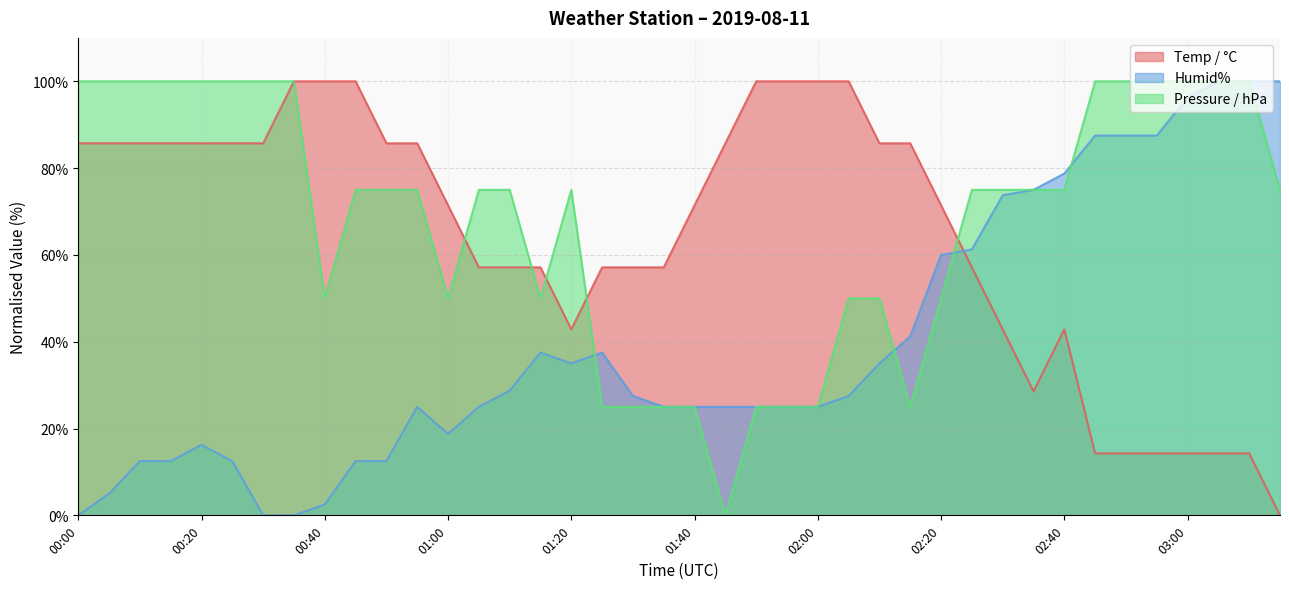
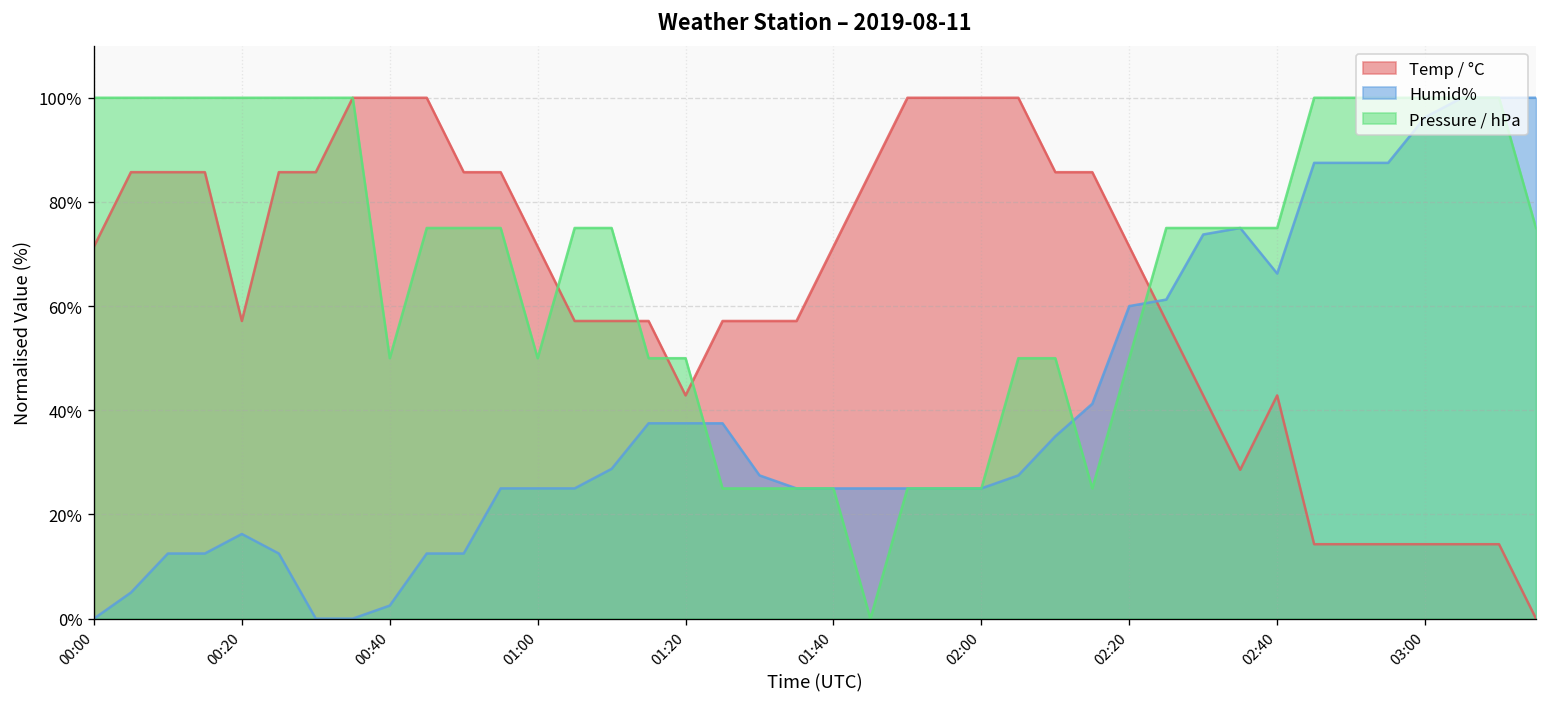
Temp / °C, 00:00: 86% -> 71%
Temp / °C, 00:20: 86% -> 57%
Humid%, 01:00: 19% -> 25%
Humid%, 01:20: 35% -> 38%
Pressure / hPa, 01:20: 75% -> 50%
Humid%, 02:40: 79% -> 66%
